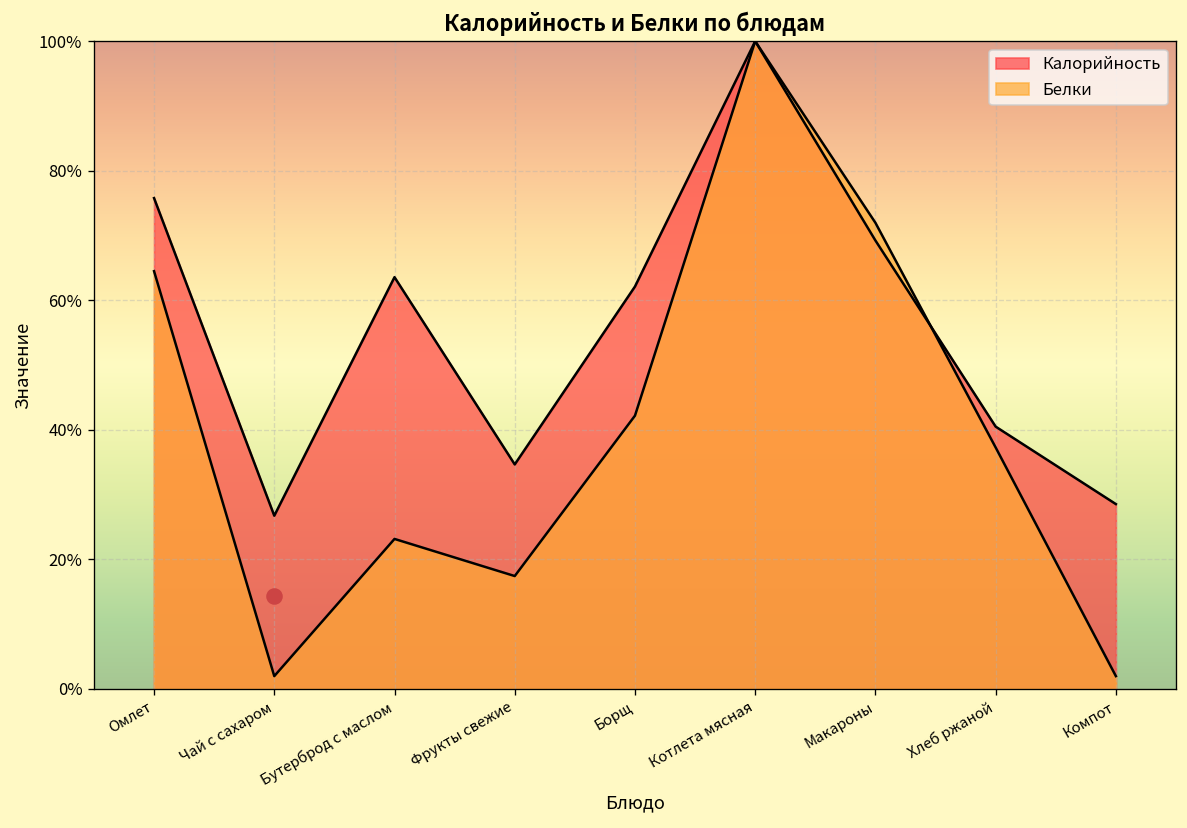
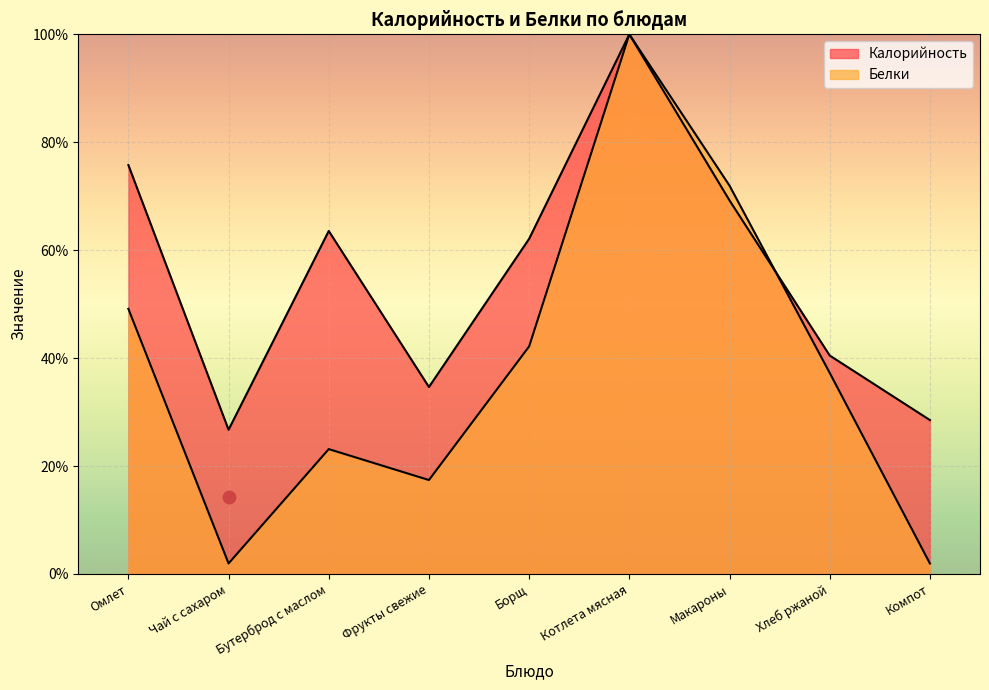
Белки, Омлет: 64% -> 49%
